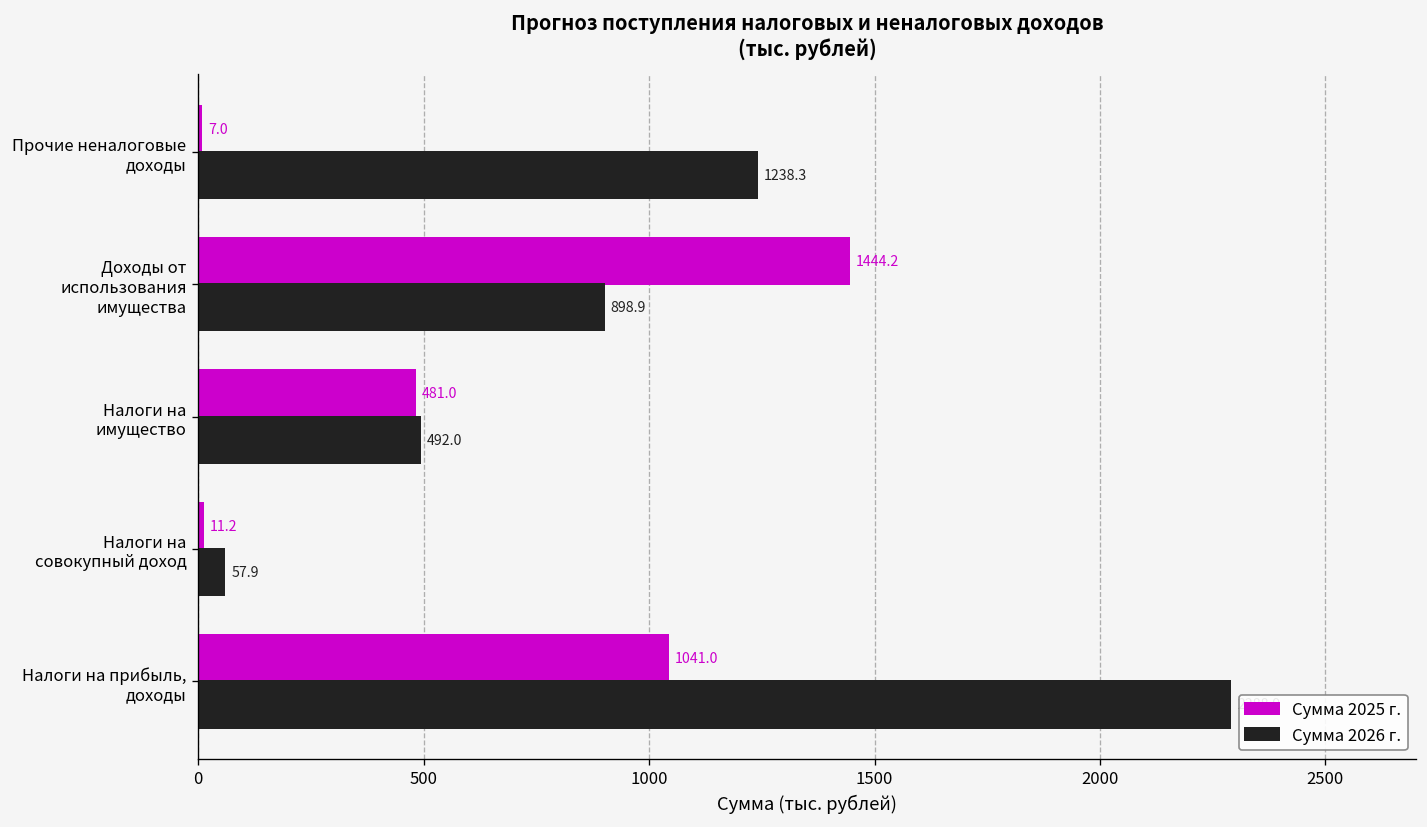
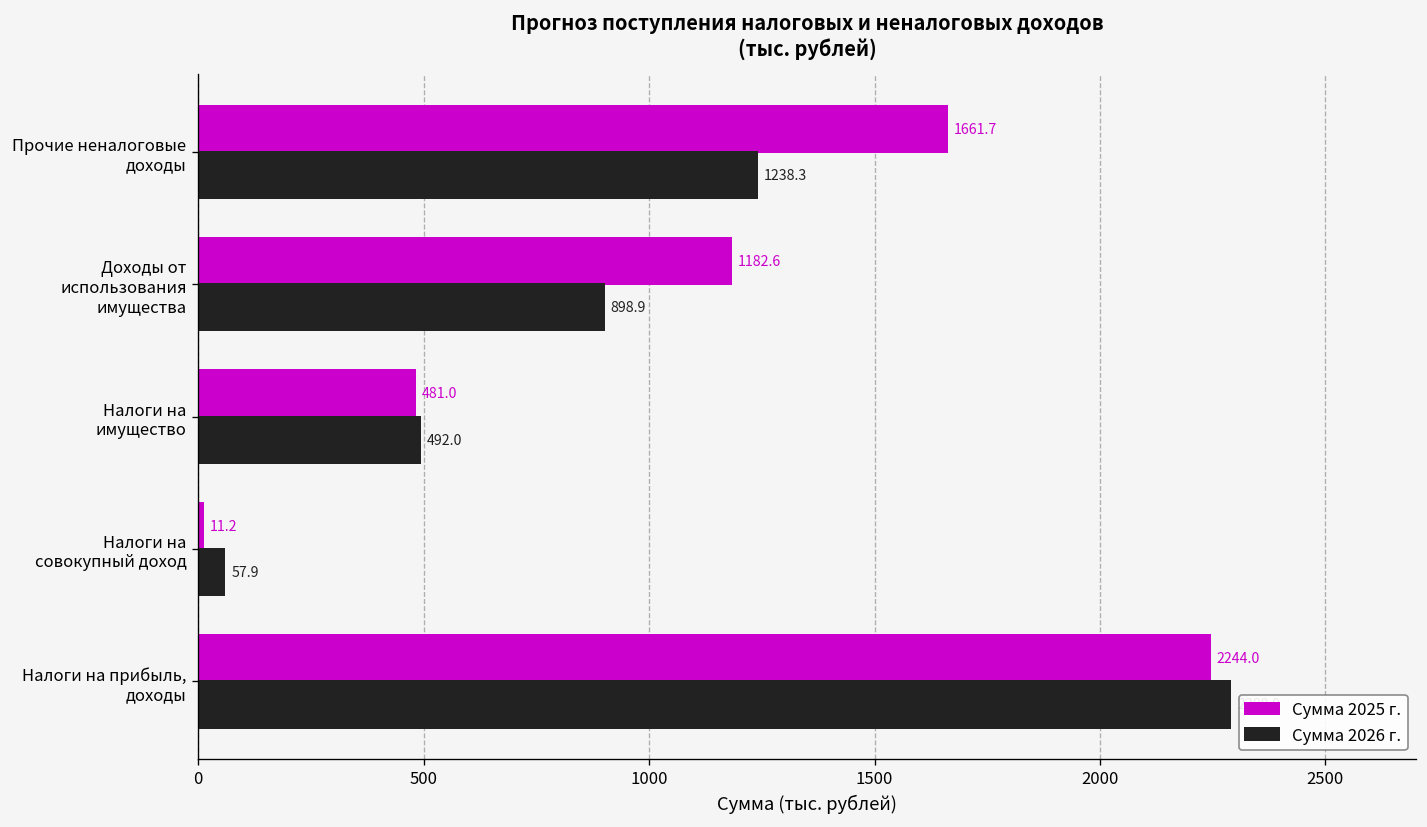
Сумма 2025 г., Прочие неналоговые доходы: 7.0 -> 1661.7
Сумма 2025 г., Доходы от использования имущества: 1444.2 -> 1182.6
Сумма 2025 г., Налоги на прибыль, доходы: 1041.0 -> 2244.0
